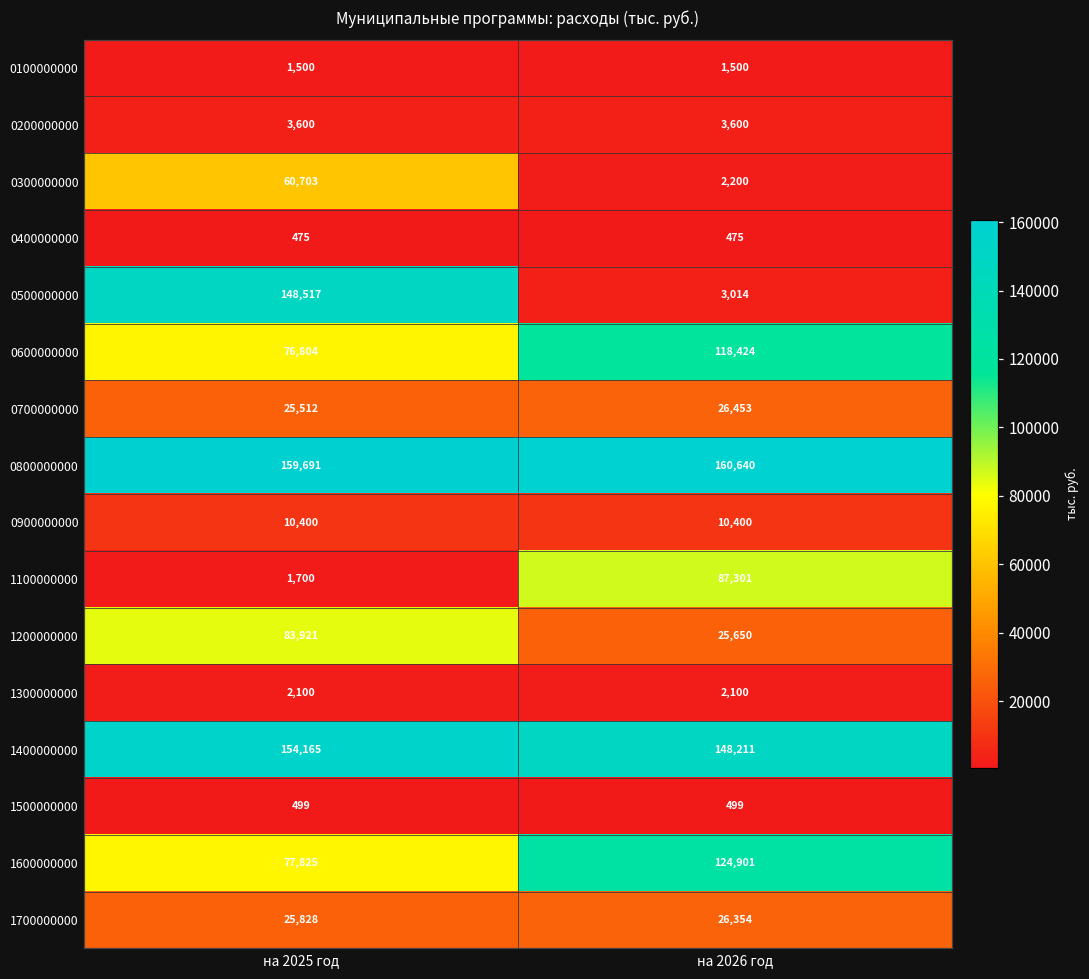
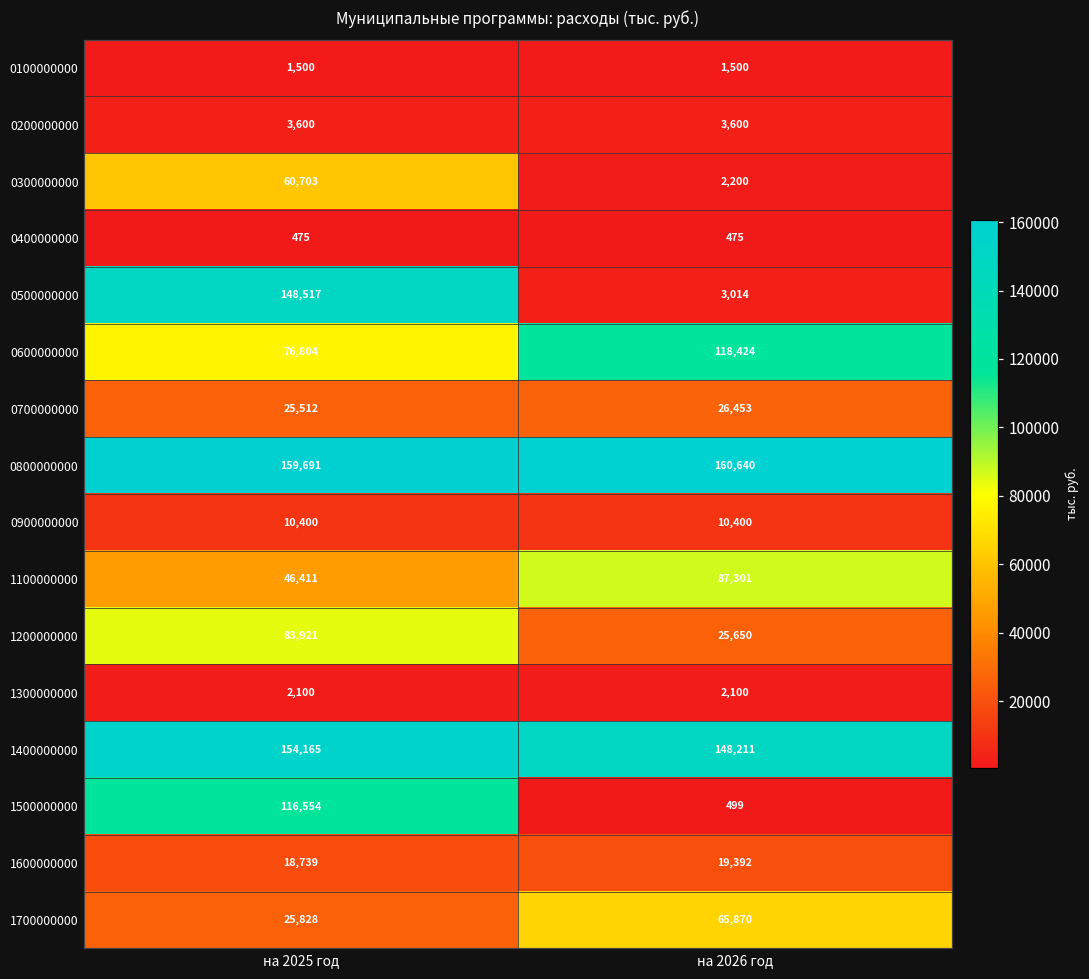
1100000000, на 2025 год: 1,700 -> 46,411
1500000000, на 2025 год: 499 -> 116,554
1600000000, на 2025 год: 77,825 -> 18,739
1600000000, на 2026 год: 124,901 -> 19,392
1700000000, на 2026 год: 26,354 -> 65,870
